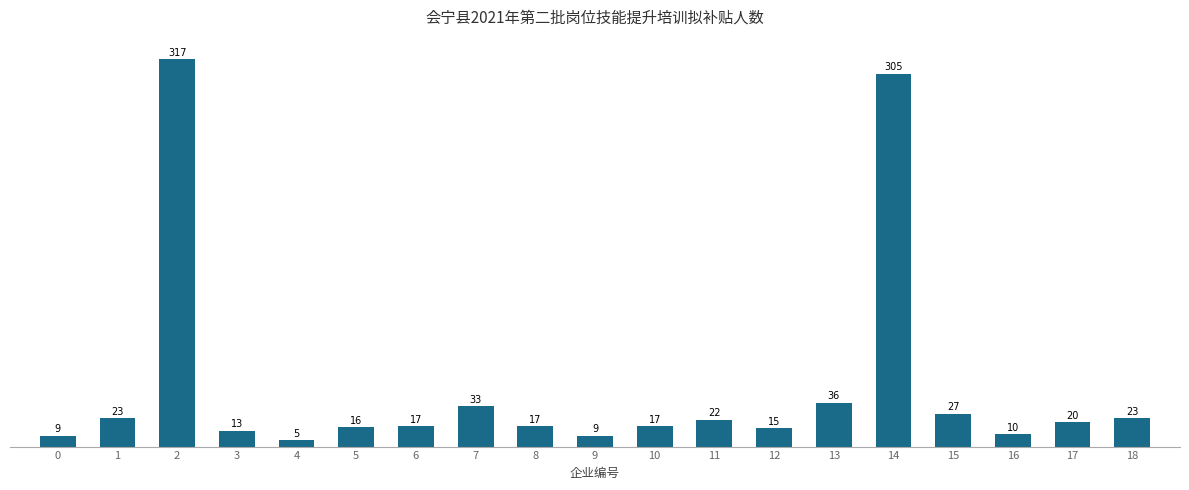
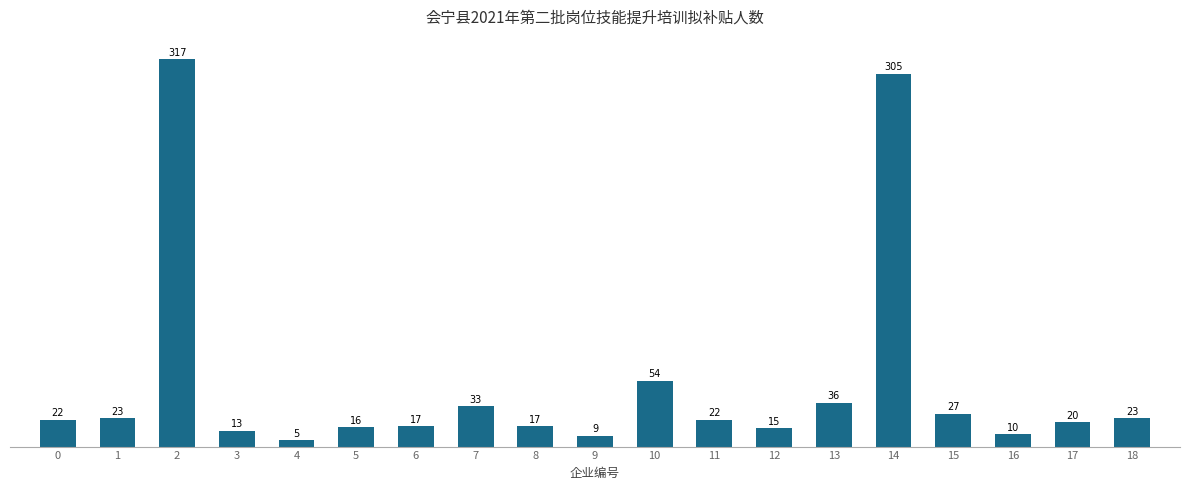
0: 9 -> 22
10: 17 -> 54
